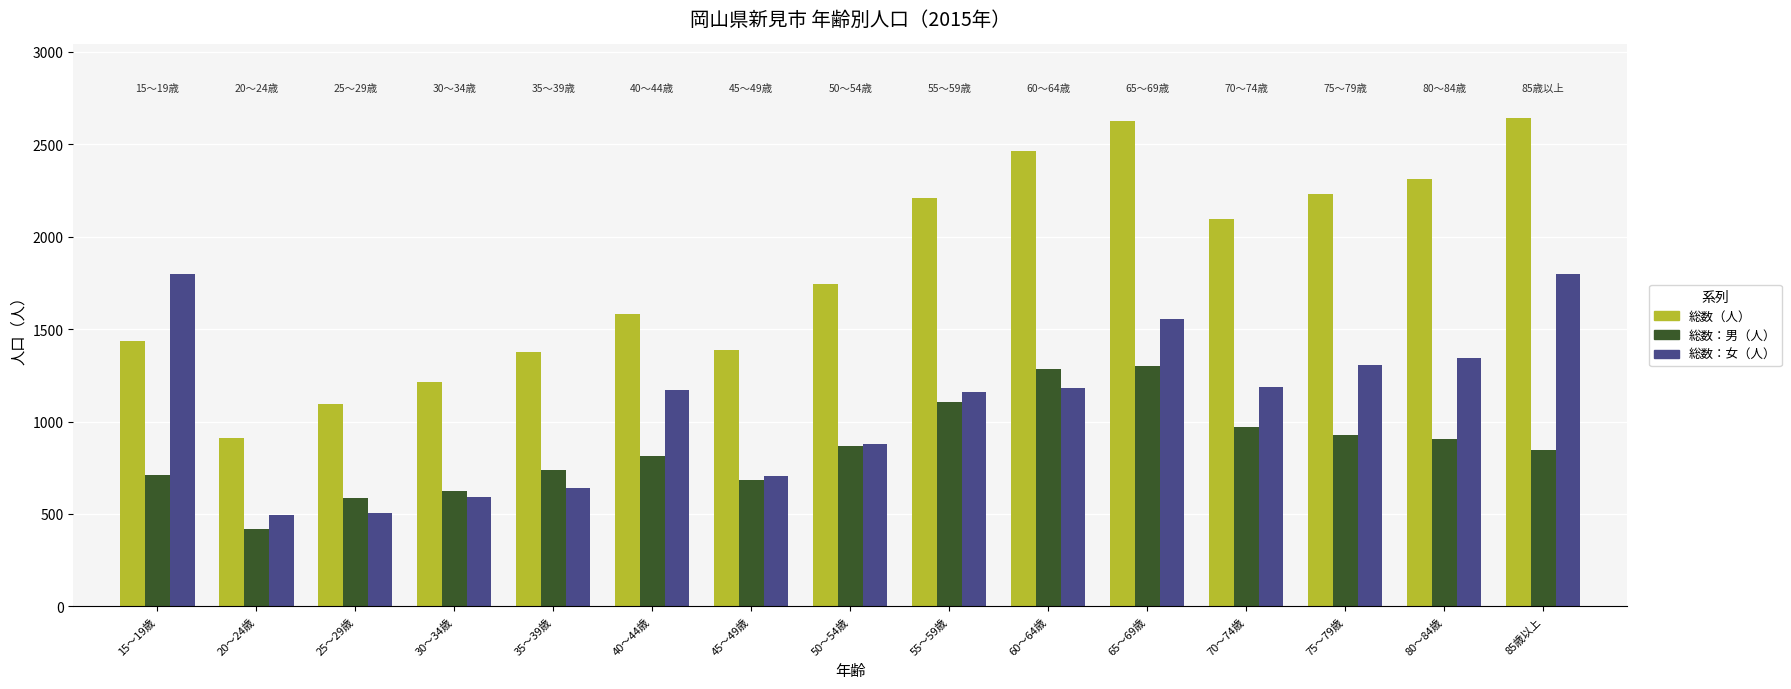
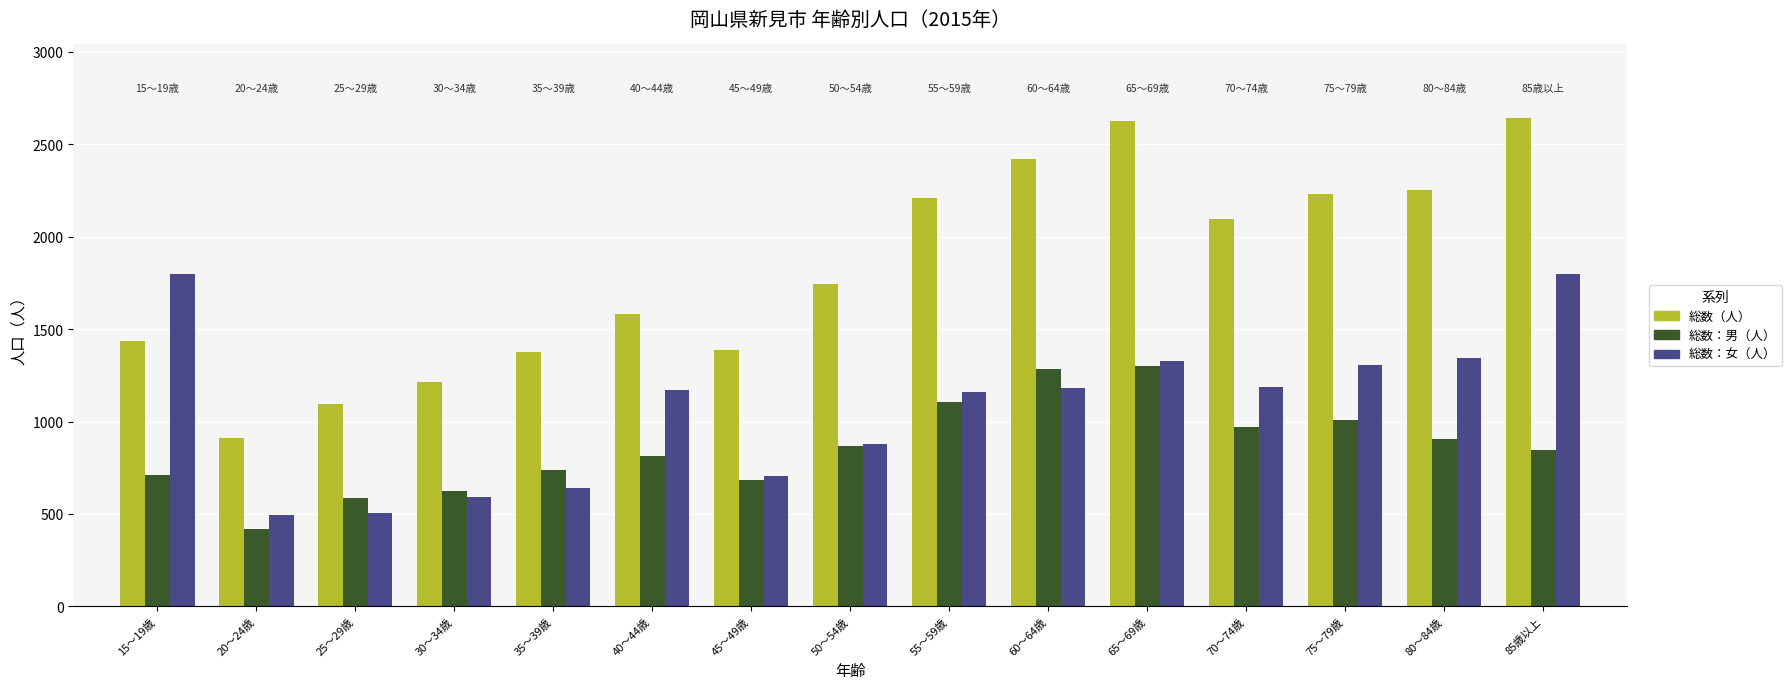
総数（人）, 60～64歳: 2470 -> 2420
総数：女（人）, 65～69歳: 1550 -> 1330
総数：男（人）, 75～79歳: 930 -> 1010
総数（人）, 80～84歳: 2310 -> 2250
